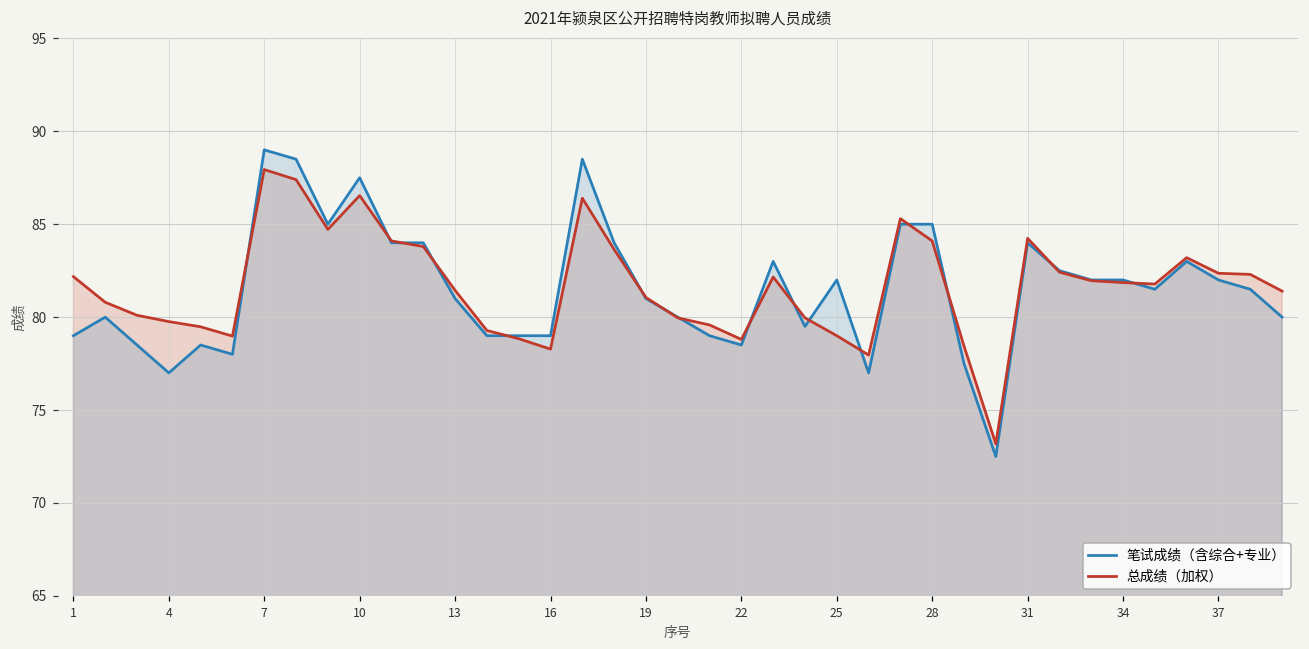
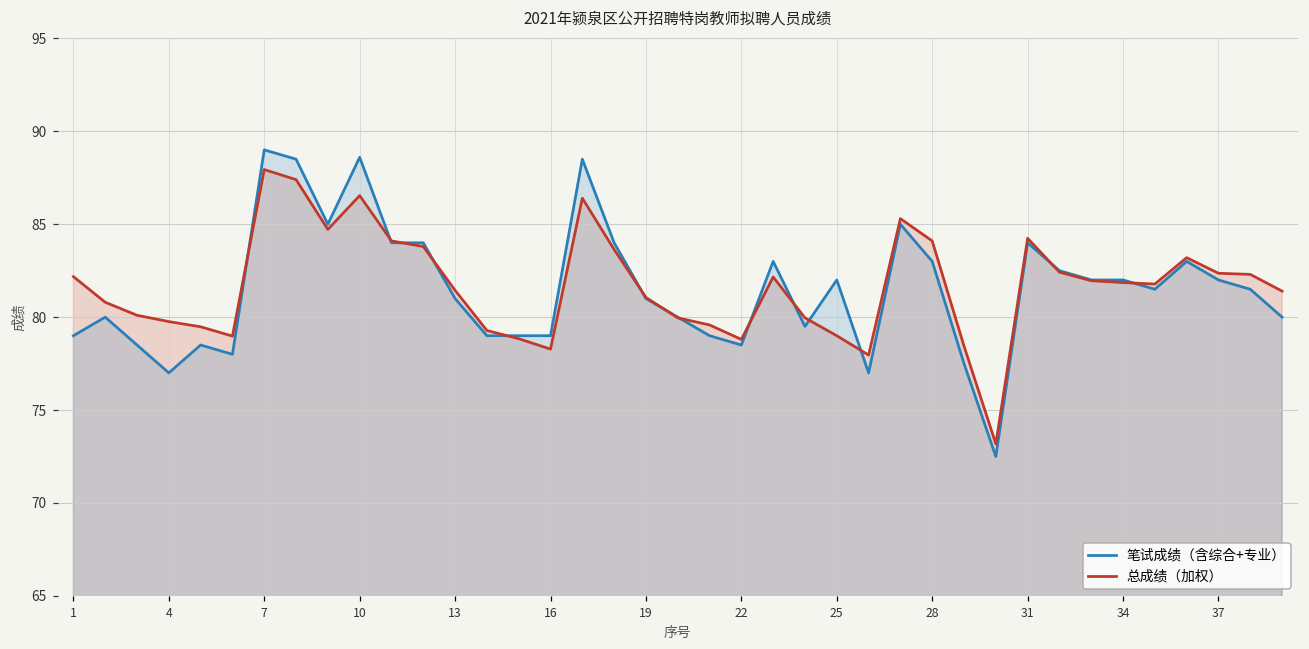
笔试成绩（含综合+专业）, 10: 87.5 -> 88.6
笔试成绩（含综合+专业）, 28: 85 -> 83
